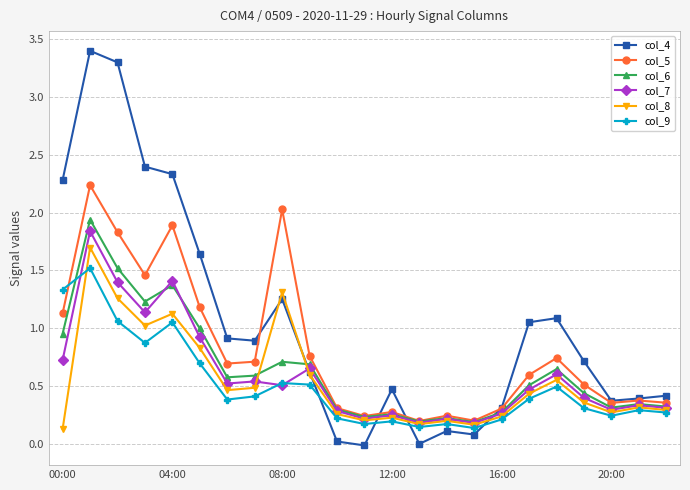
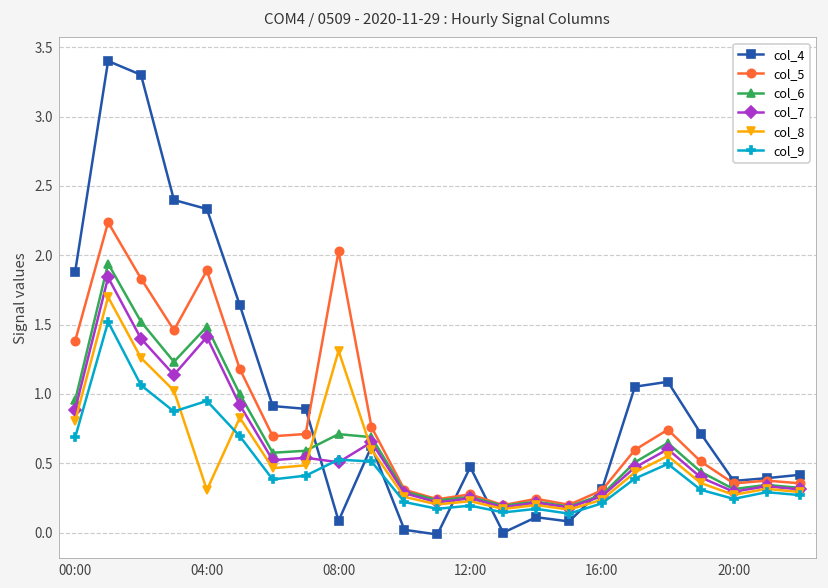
col_4, 00:00: 2.28 -> 1.88
col_5, 00:00: 1.13 -> 1.38
col_7, 00:00: 0.73 -> 0.89
col_8, 00:00: 0.13 -> 0.81
col_9, 00:00: 1.33 -> 0.69
col_6, 04:00: 1.37 -> 1.48
col_8, 04:00: 1.13 -> 0.31
col_9, 04:00: 1.05 -> 0.95
col_4, 08:00: 1.25 -> 0.08
